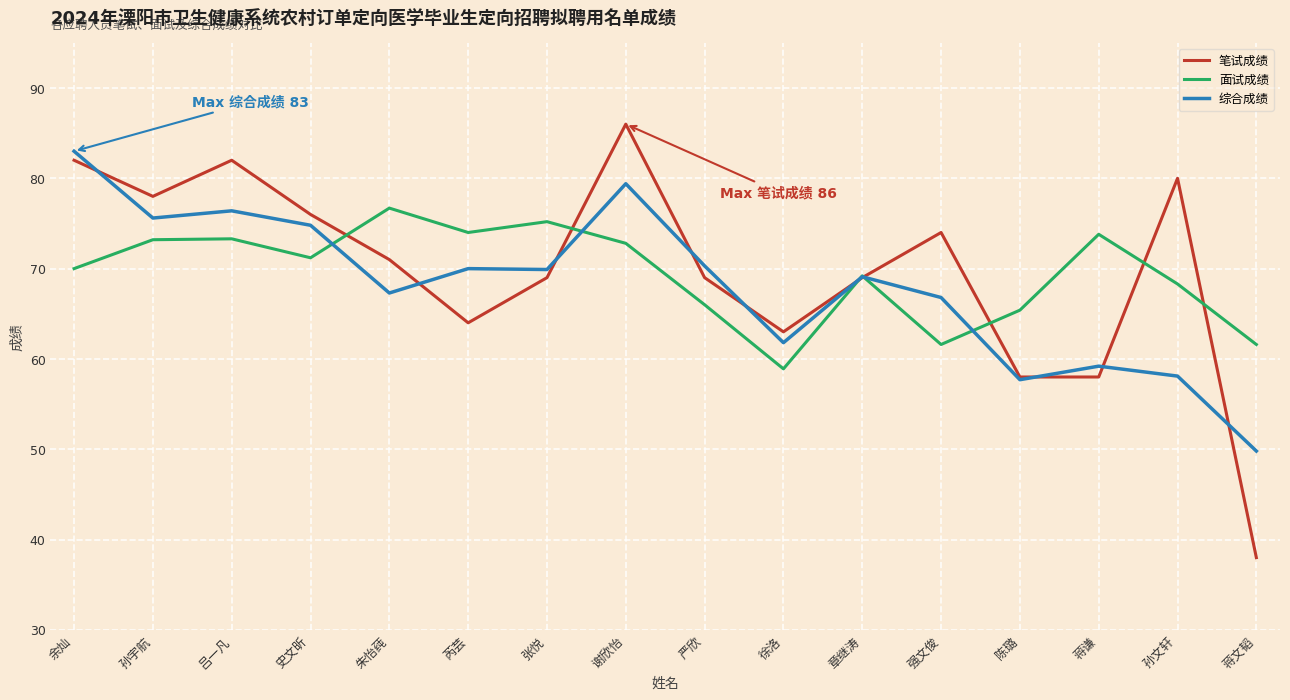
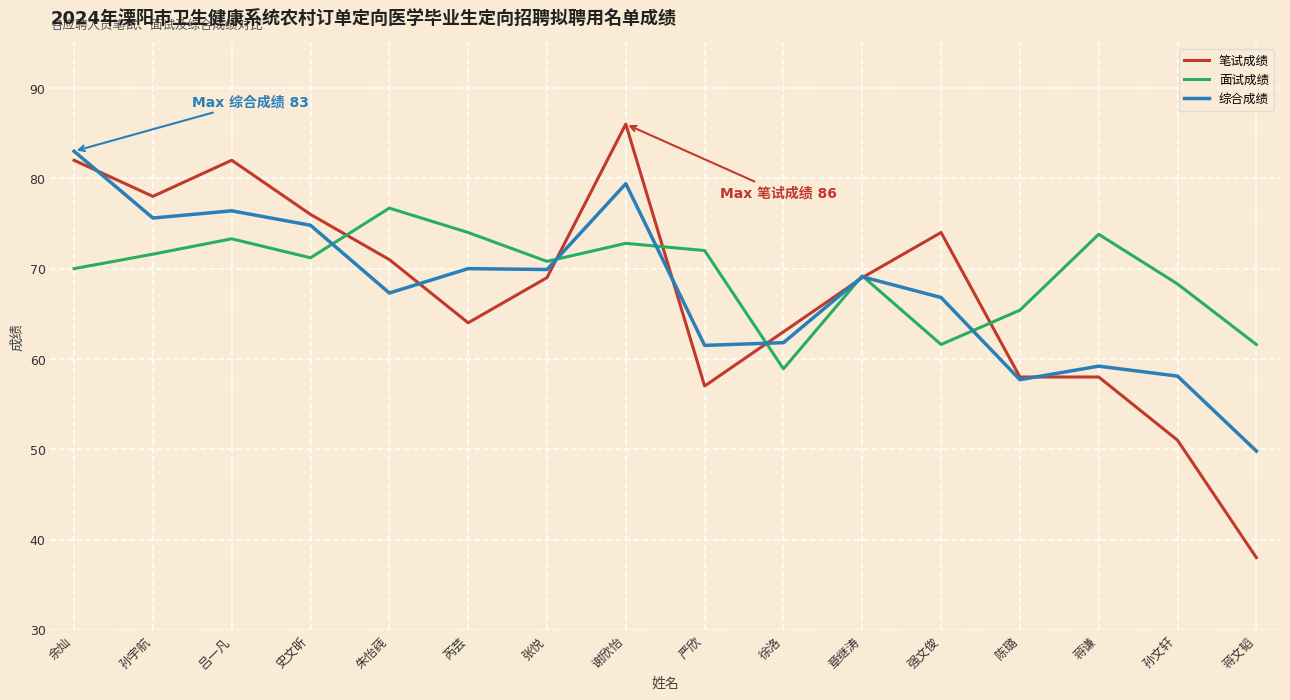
面试成绩, 孙宇航: 73 -> 72
面试成绩, 张悦: 75 -> 71
笔试成绩, 严欣: 69 -> 57
面试成绩, 严欣: 66 -> 72
综合成绩, 严欣: 70 -> 62
笔试成绩, 孙文轩: 80 -> 51
